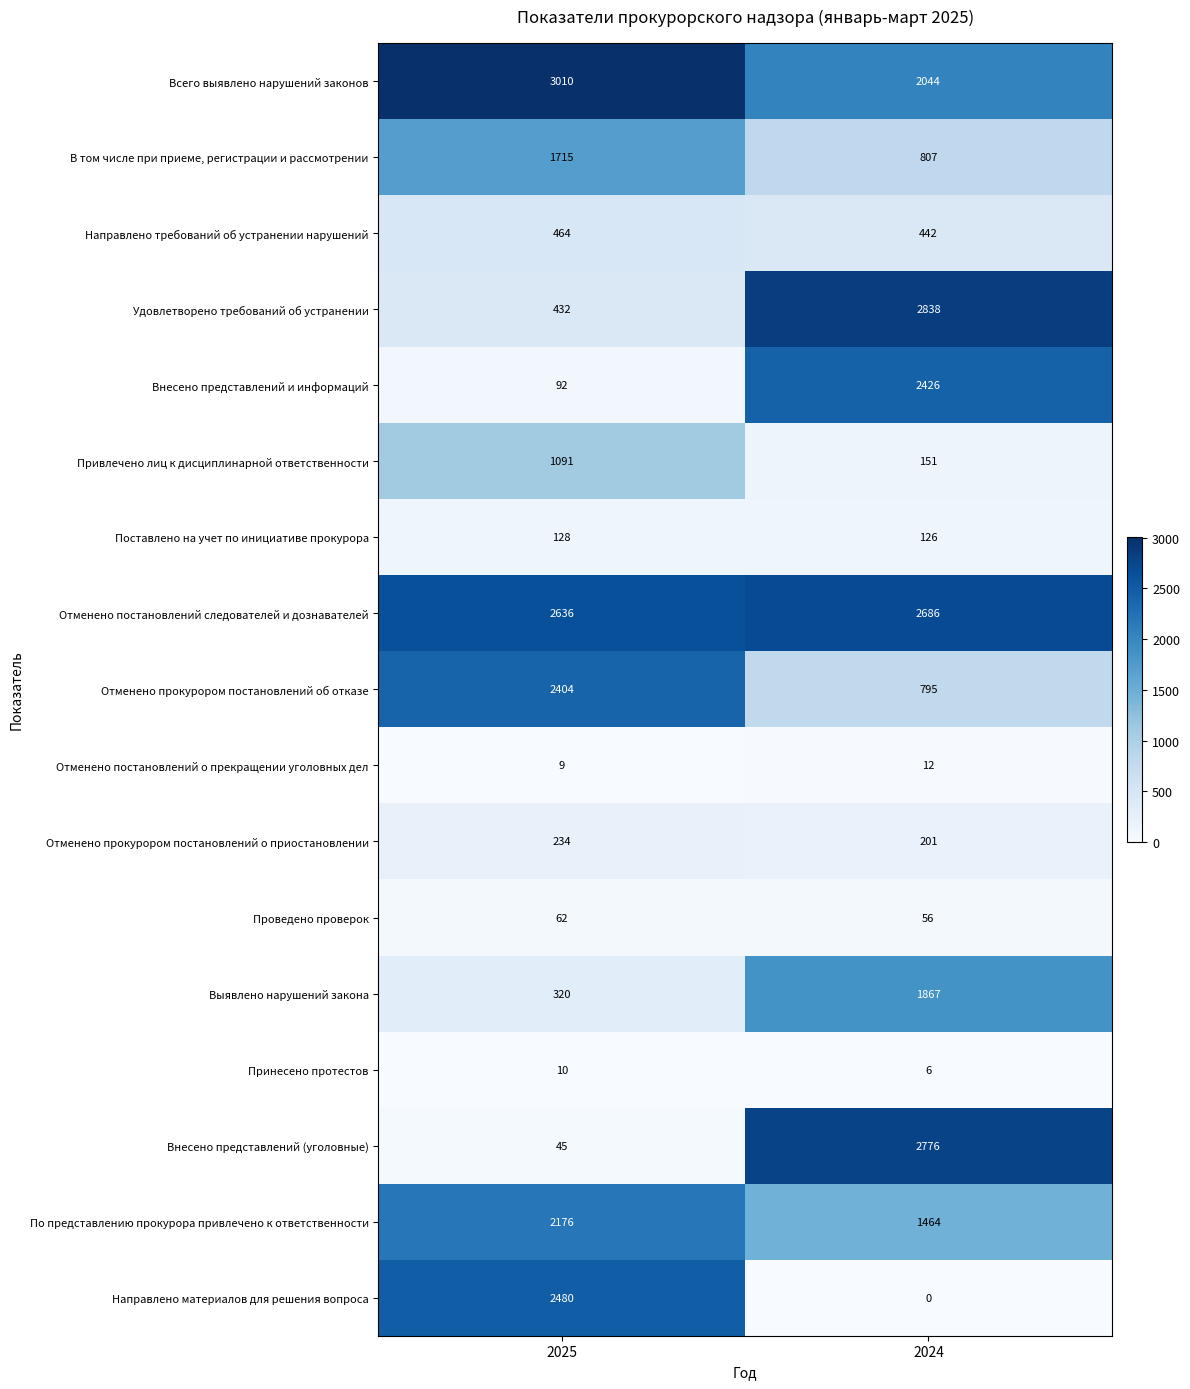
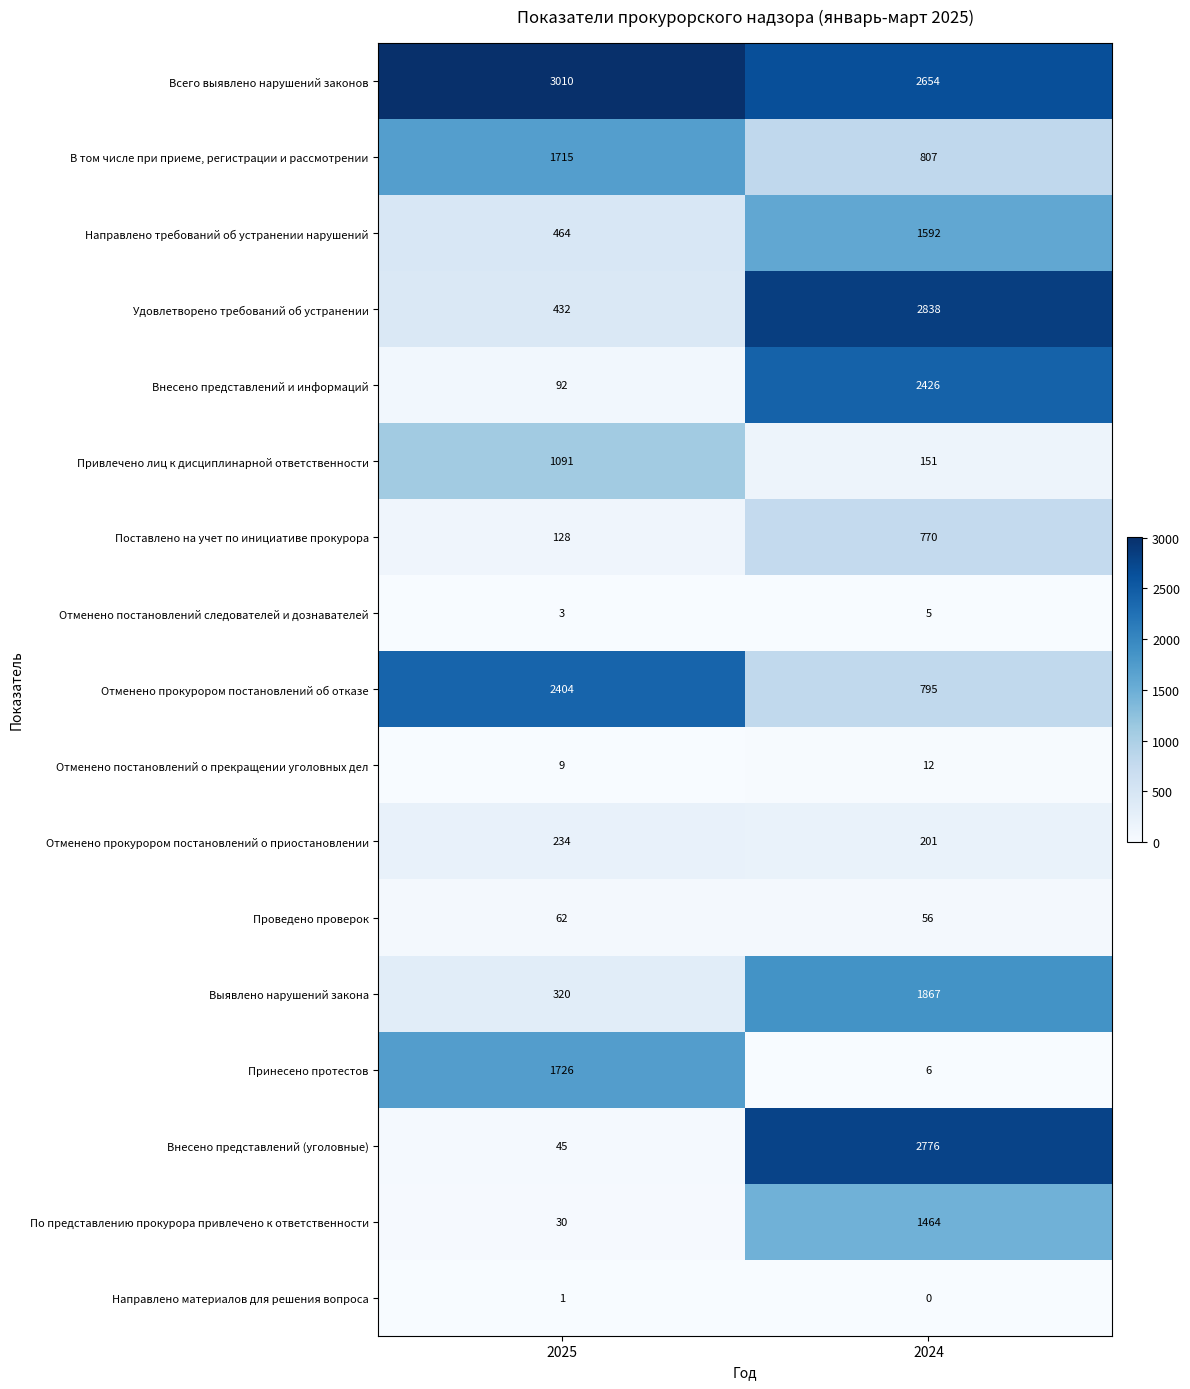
Всего выявлено нарушений законов, 2024: 2044 -> 2654
Направлено требований об устранении нарушений, 2024: 442 -> 1592
Поставлено на учет по инициативе прокурора, 2024: 126 -> 770
Отменено постановлений следователей и дознавателей, 2025: 2636 -> 3
Отменено постановлений следователей и дознавателей, 2024: 2686 -> 5
Принесено протестов, 2025: 10 -> 1726
По представлению прокурора привлечено к ответственности, 2025: 2176 -> 30
Направлено материалов для решения вопроса, 2025: 2480 -> 1
